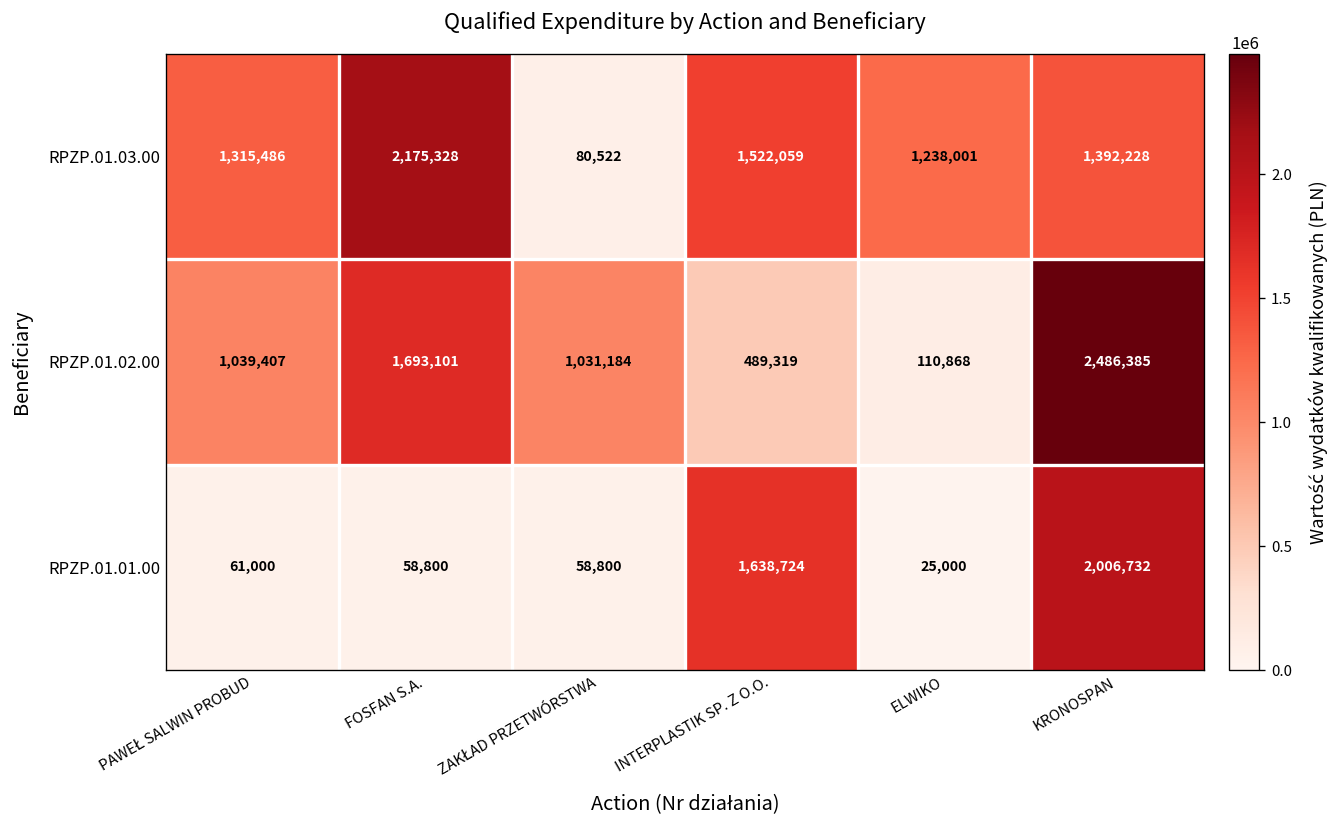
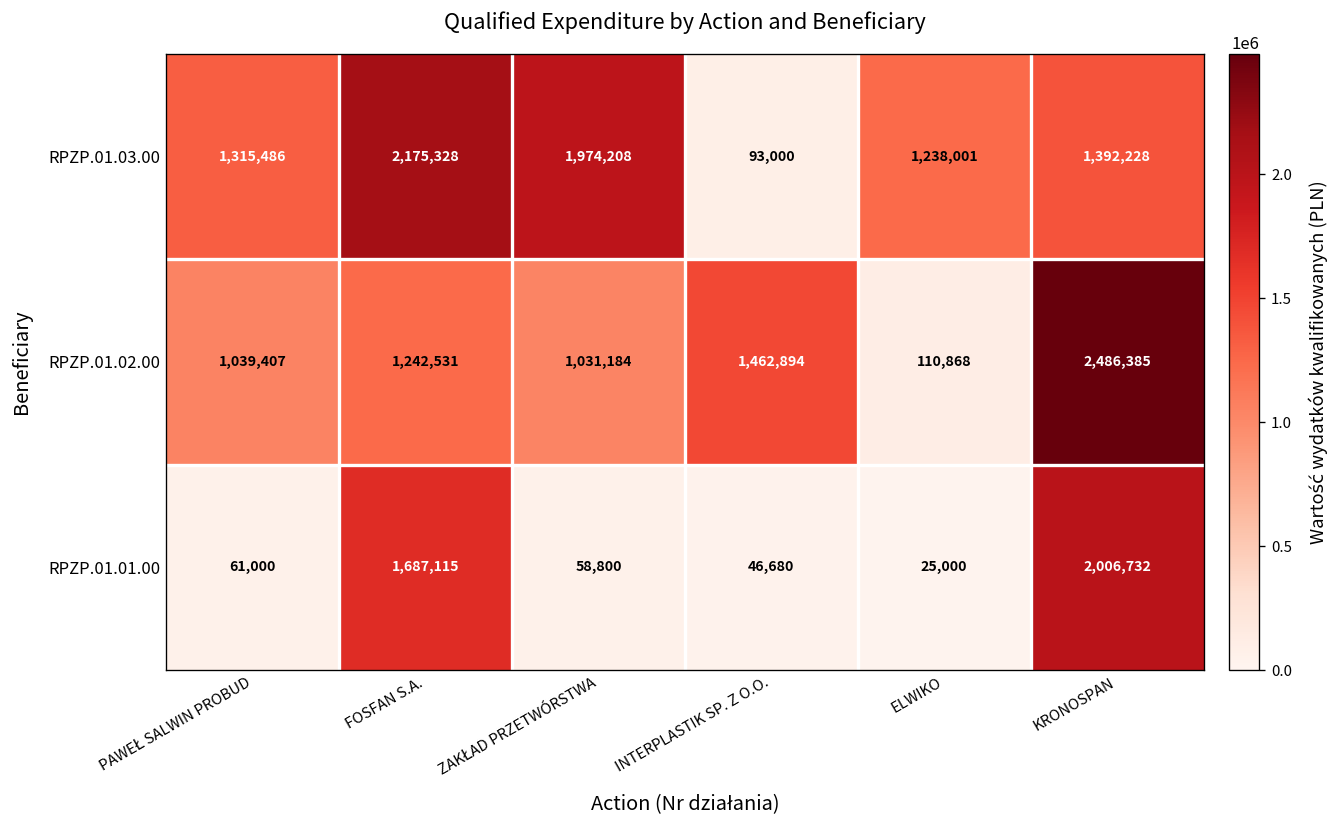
RPZP.01.03.00, ZAKŁAD PRZETWÓRSTWA: 80,522 -> 1,974,208
RPZP.01.03.00, INTERPLASTIK SP. Z O.O.: 1,522,059 -> 93,000
RPZP.01.02.00, FOSFAN S.A.: 1,693,101 -> 1,242,531
RPZP.01.02.00, INTERPLASTIK SP. Z O.O.: 489,319 -> 1,462,894
RPZP.01.01.00, FOSFAN S.A.: 58,800 -> 1,687,115
RPZP.01.01.00, INTERPLASTIK SP. Z O.O.: 1,638,724 -> 46,680
